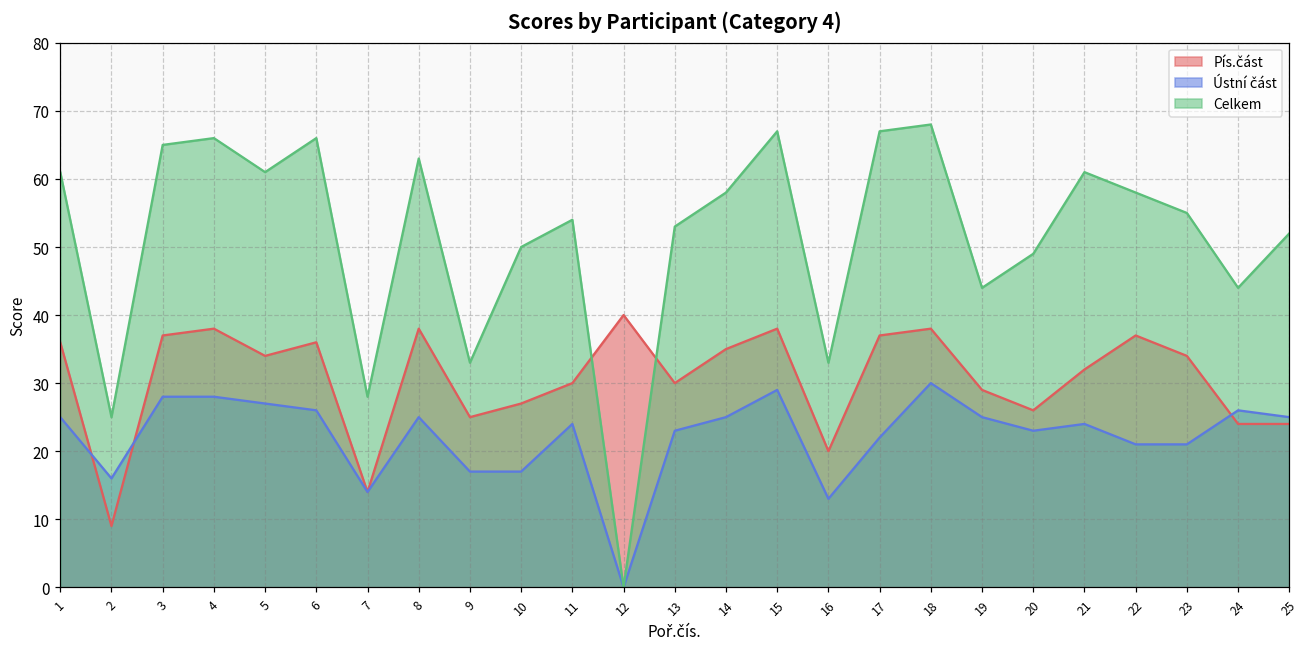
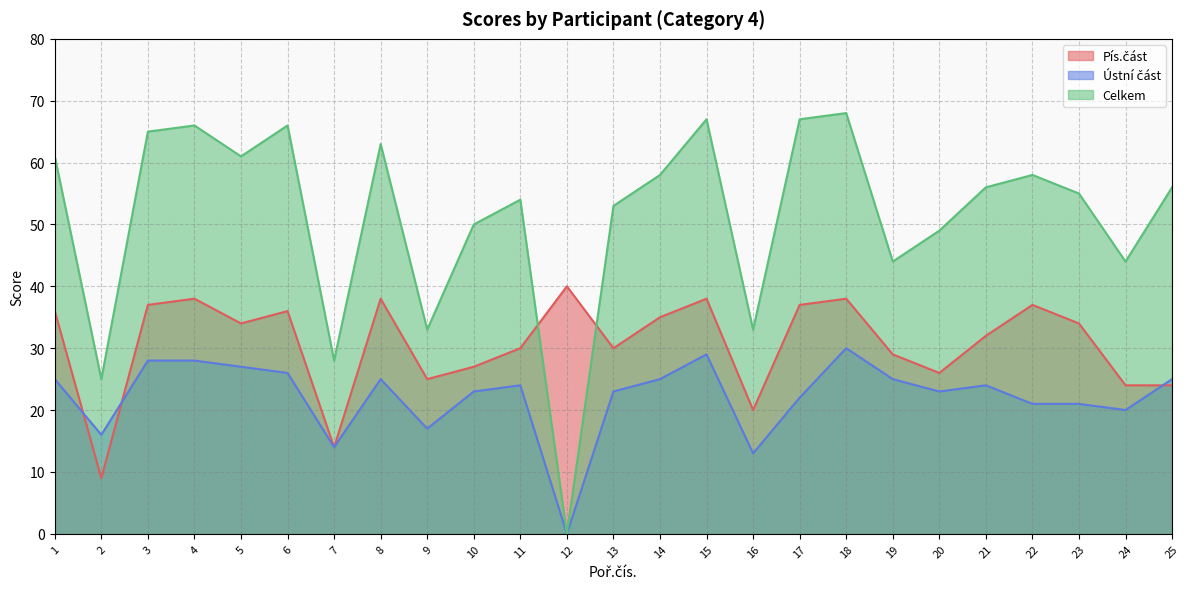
Ústní část, 10: 17 -> 23
Celkem, 21: 61 -> 56
Ústní část, 24: 26 -> 20
Celkem, 25: 52 -> 56
